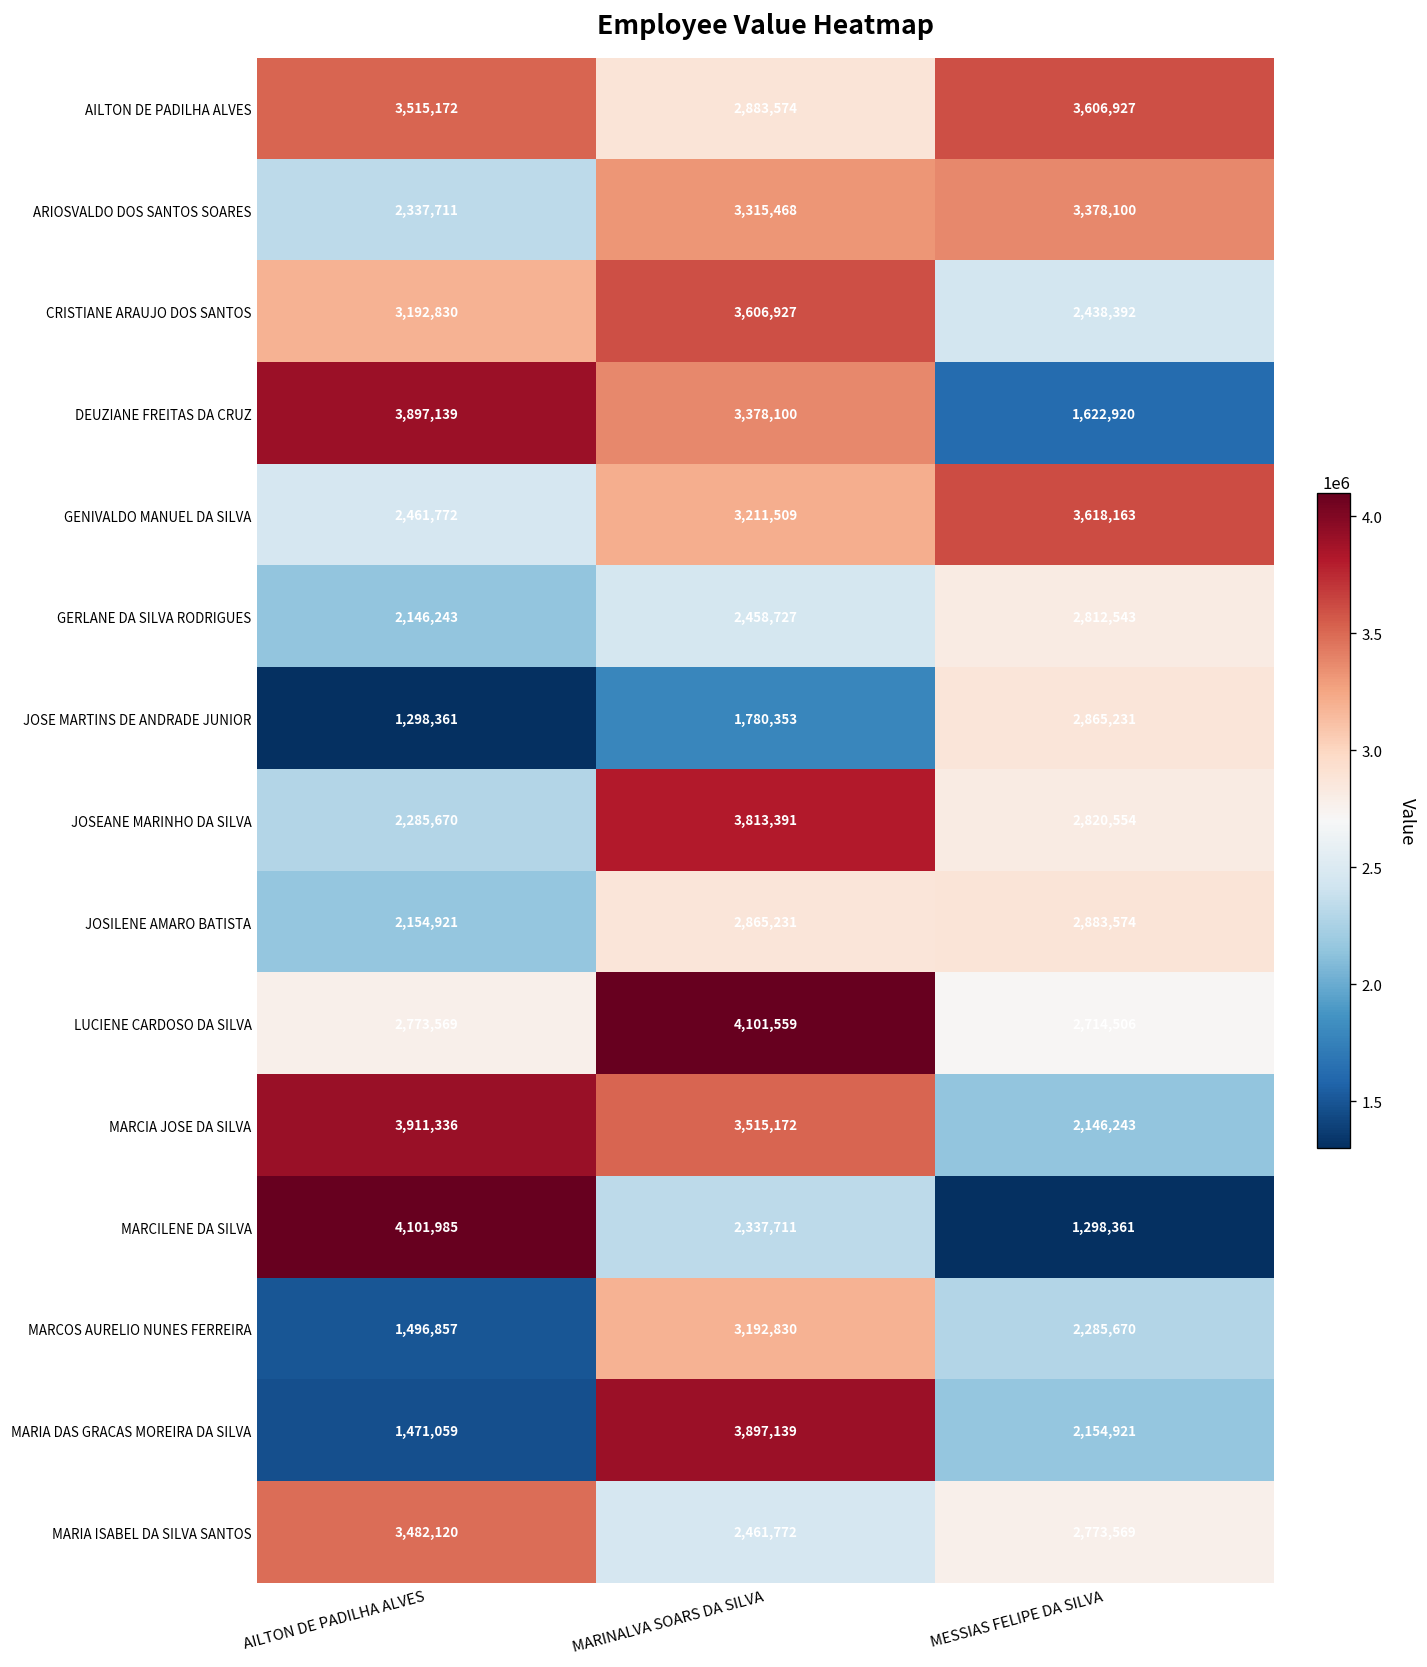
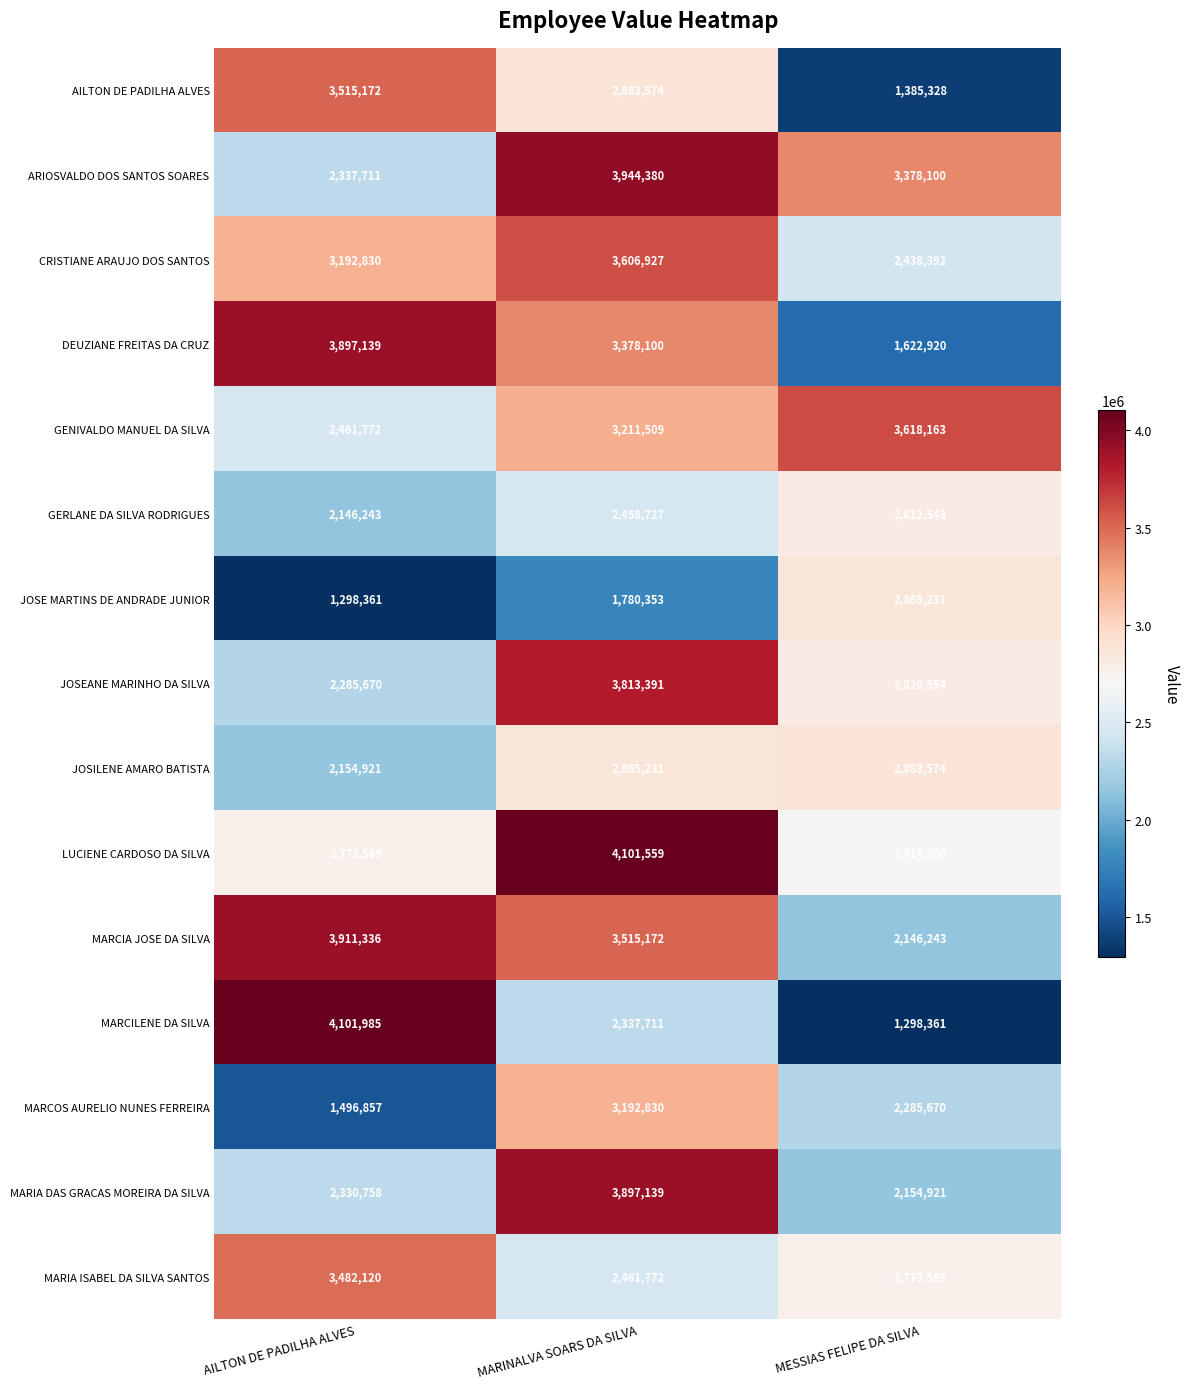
AILTON DE PADILHA ALVES, MESSIAS FELIPE DA SILVA: 3,606,927 -> 1,385,328
ARIOSVALDO DOS SANTOS SOARES, MARINALVA SOARS DA SILVA: 3,315,468 -> 3,944,380
MARIA DAS GRACAS MOREIRA DA SILVA, AILTON DE PADILHA ALVES: 1,471,059 -> 2,330,758
